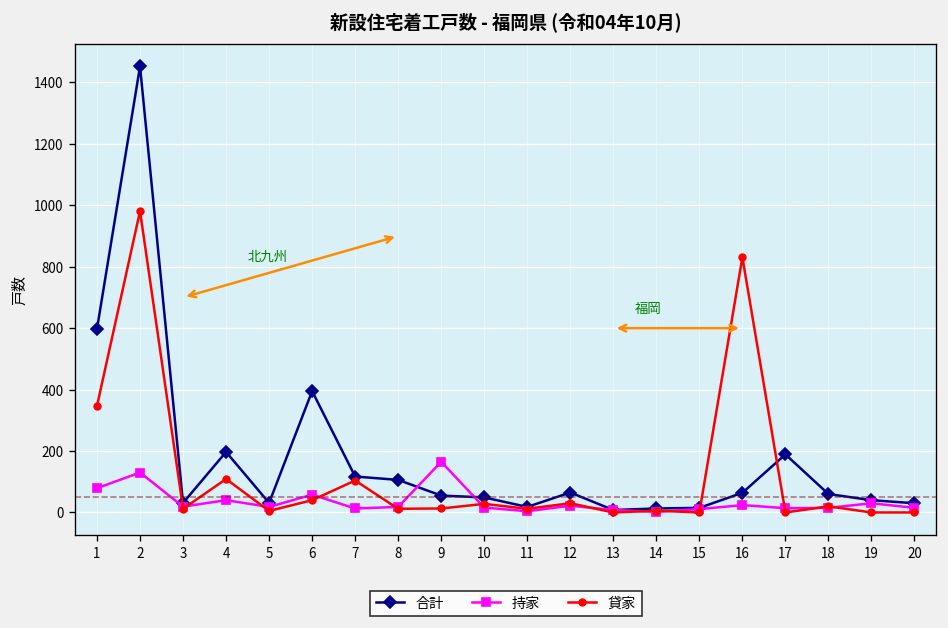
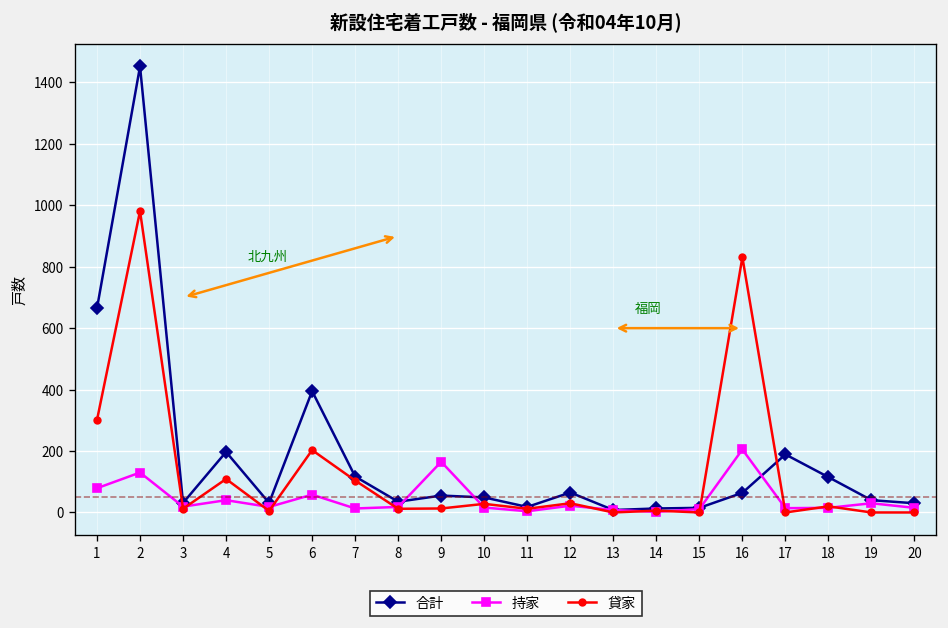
合計, 1: 600 -> 670
貸家, 1: 350 -> 300
貸家, 6: 40 -> 200
合計, 8: 110 -> 40
持家, 16: 20 -> 210
合計, 18: 60 -> 120
